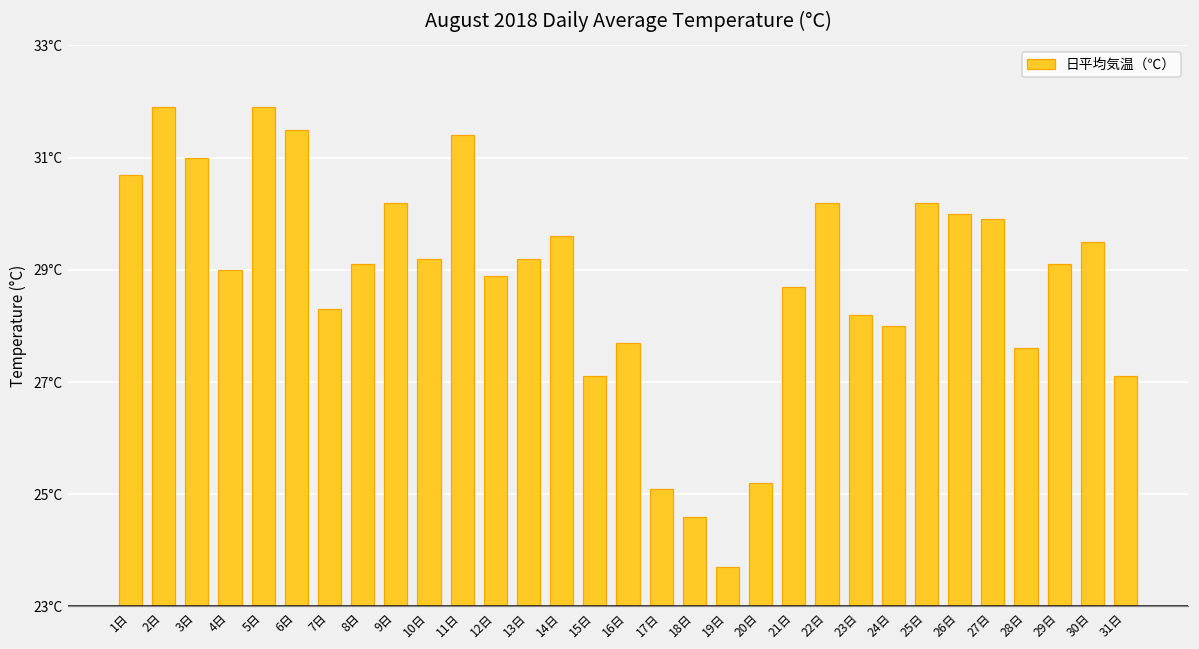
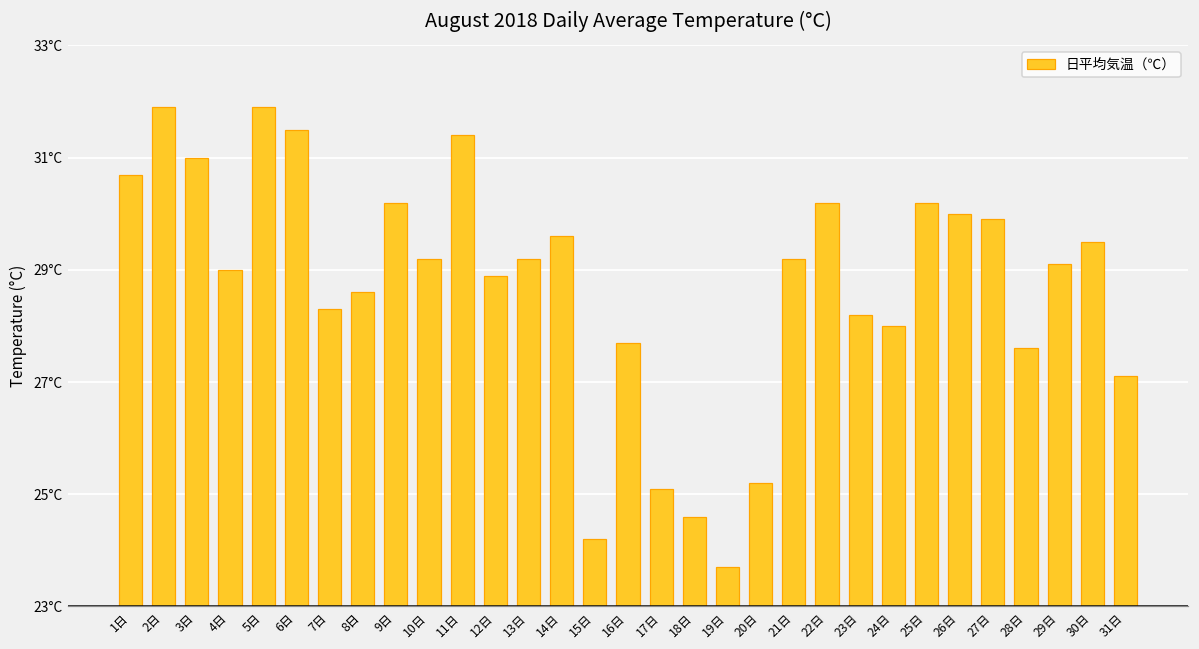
8日: 29.1°C -> 28.6°C
15日: 27.1°C -> 24.2°C
21日: 28.7°C -> 29.2°C
